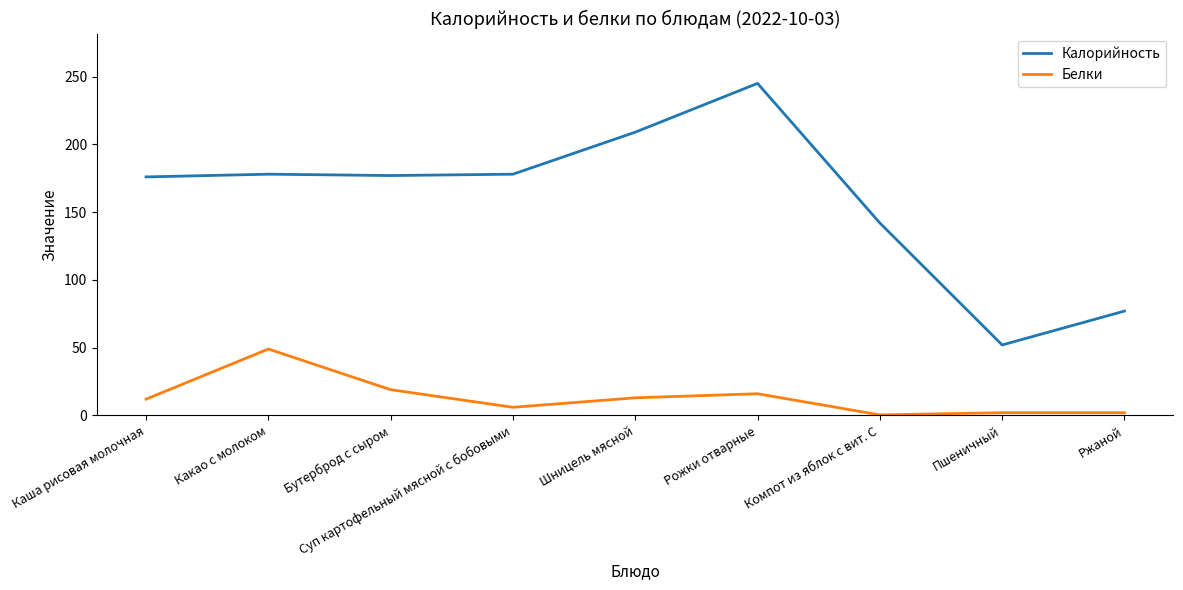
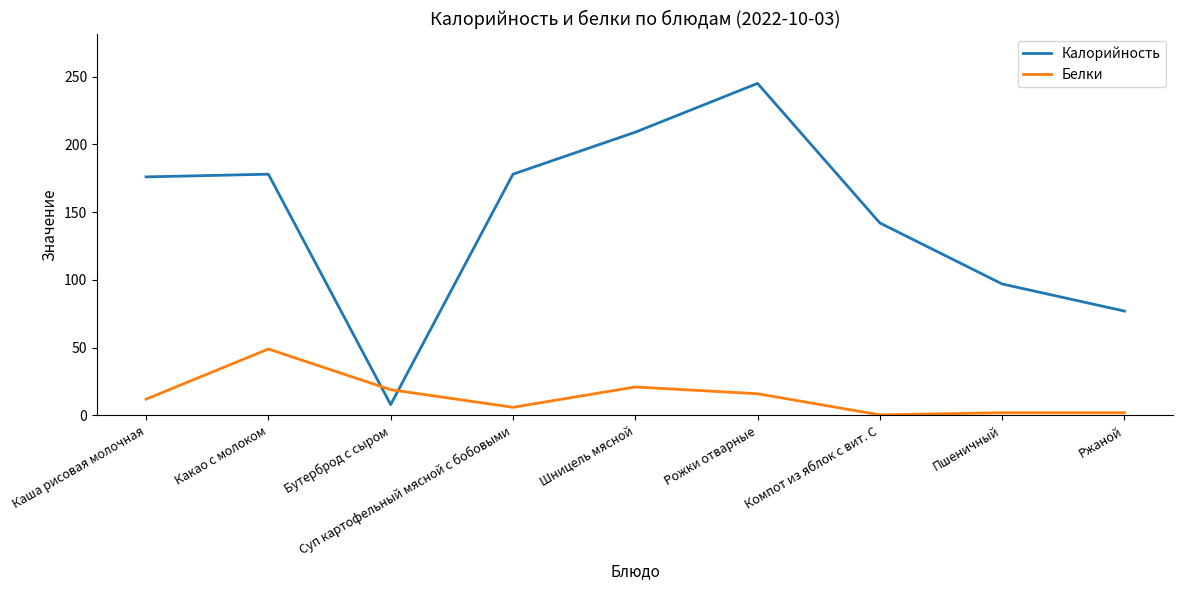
Калорийность, Бутерброд с сыром: 177 -> 8
Белки, Шницель мясной: 13 -> 21
Калорийность, Пшеничный: 52 -> 97
